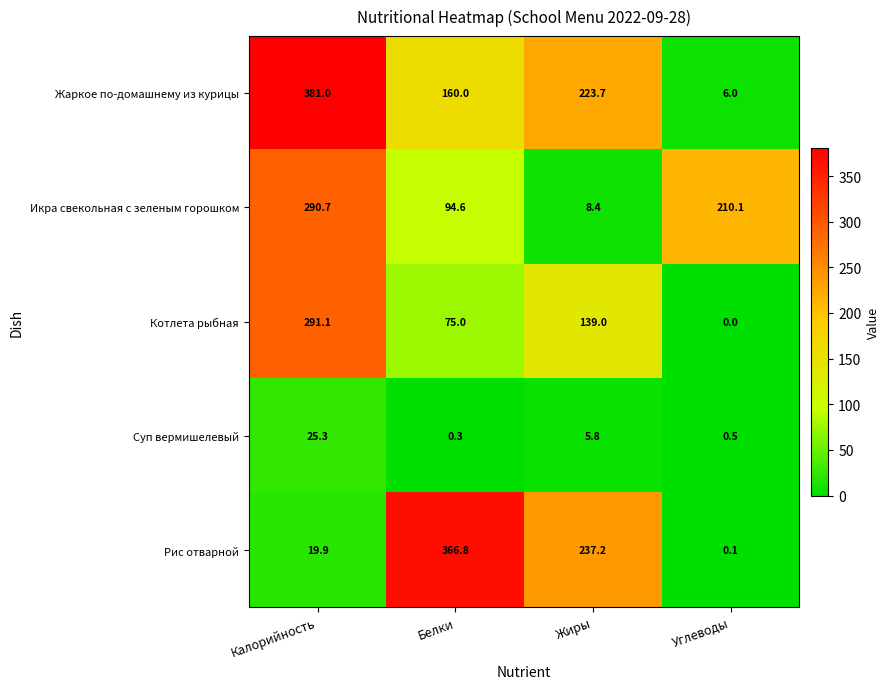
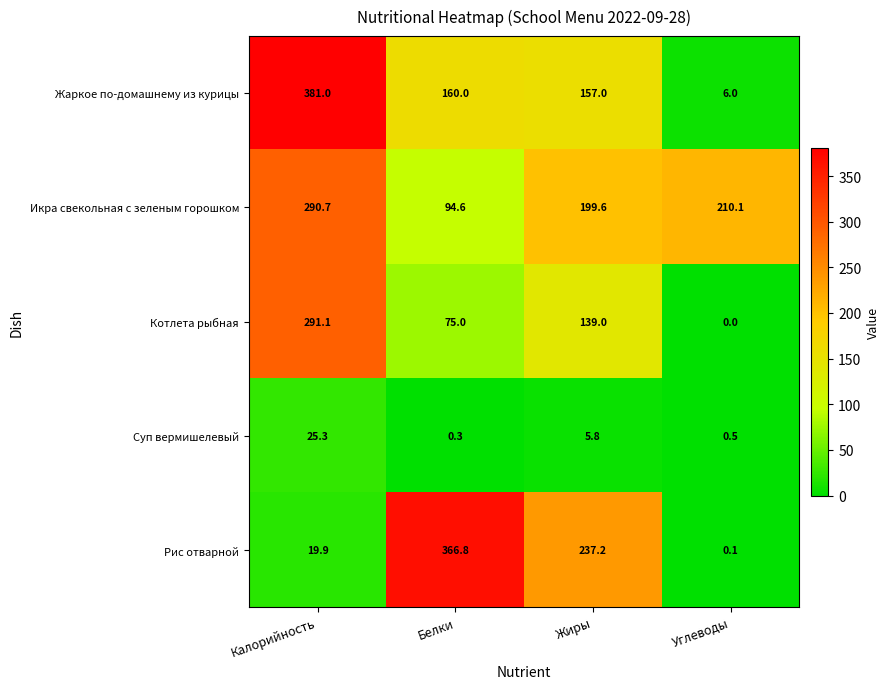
Жаркое по-домашнему из курицы, Жиры: 223.7 -> 157.0
Икра свекольная с зеленым горошком, Жиры: 8.4 -> 199.6
